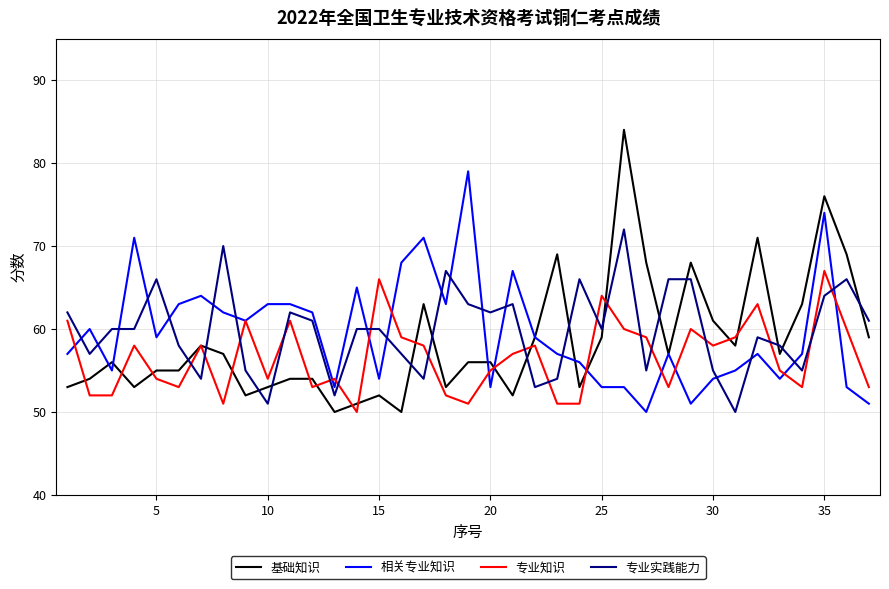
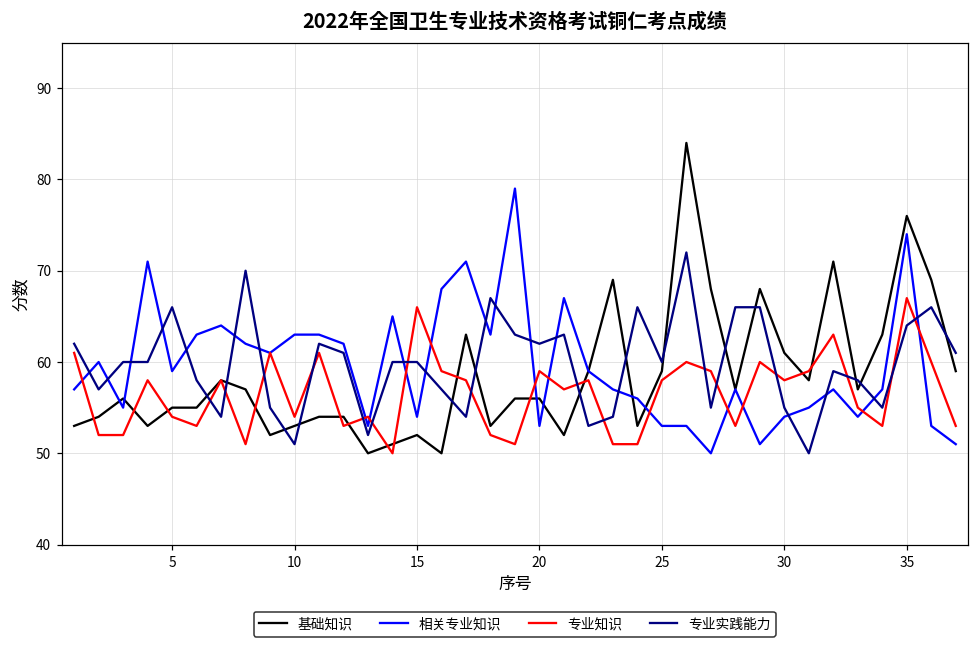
专业知识, 20: 55 -> 59
专业知识, 25: 64 -> 58
